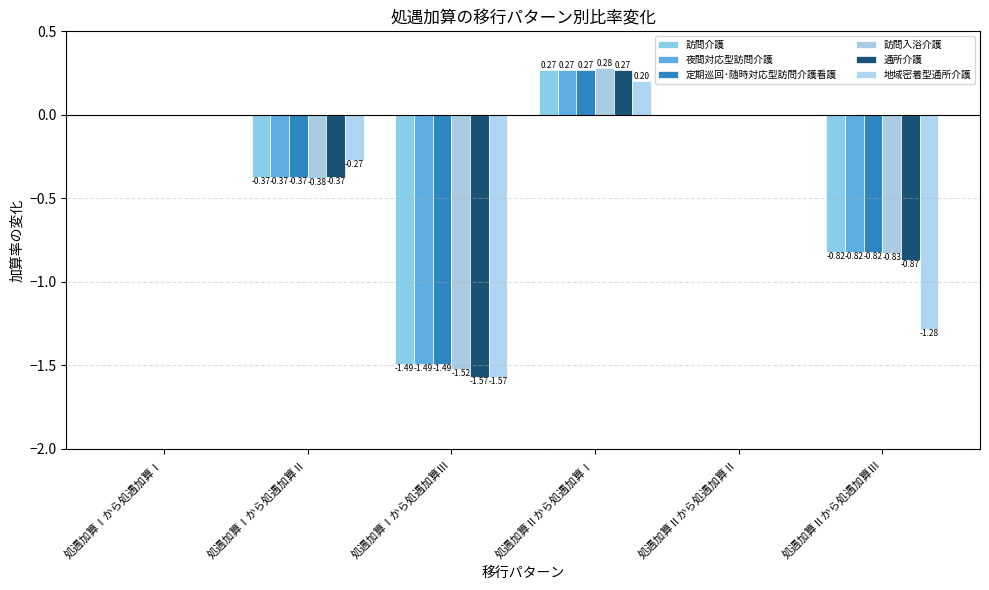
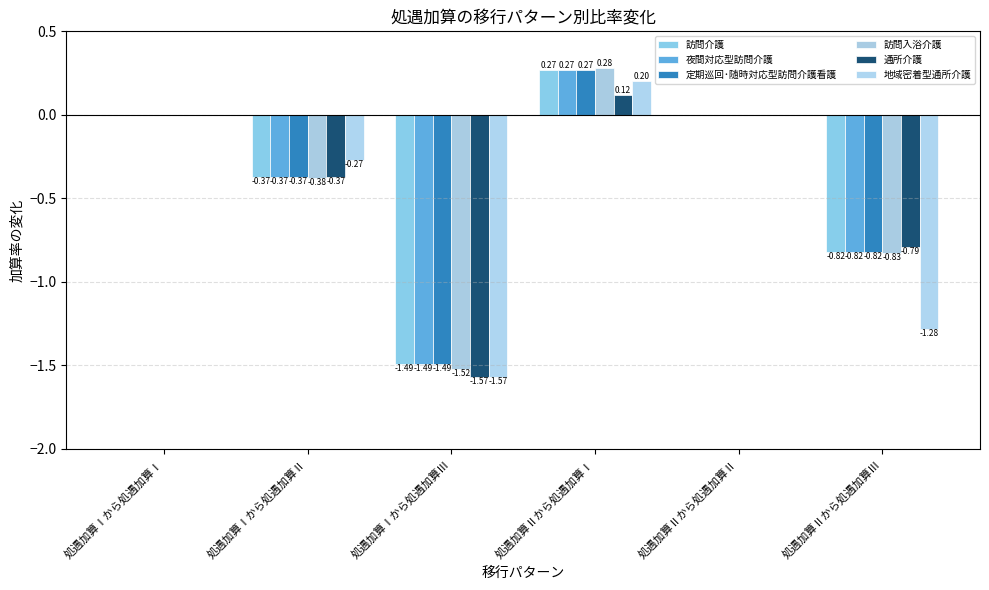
通所介護, 処遇加算Ⅱから処遇加算Ⅰ: 0.27 -> 0.12
通所介護, 処遇加算Ⅱから処遇加算Ⅲ: -0.87 -> -0.79
